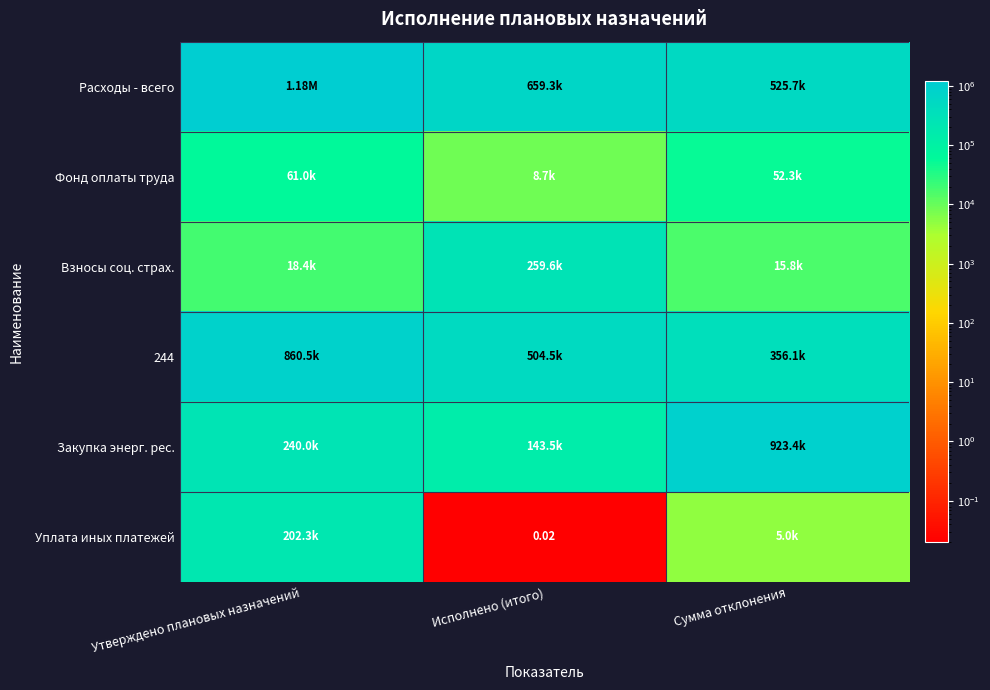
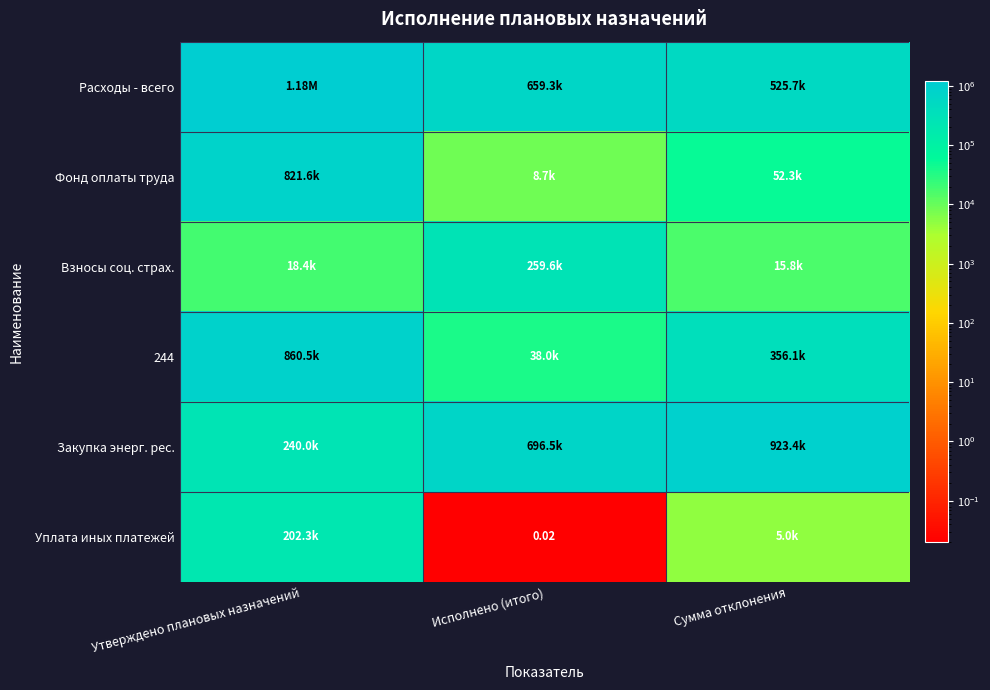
Фонд оплаты труда, Утверждено плановых назначений: 61.0k -> 821.6k
244, Исполнено (итого): 504.5k -> 38.0k
Закупка энерг. рес., Исполнено (итого): 143.5k -> 696.5k
